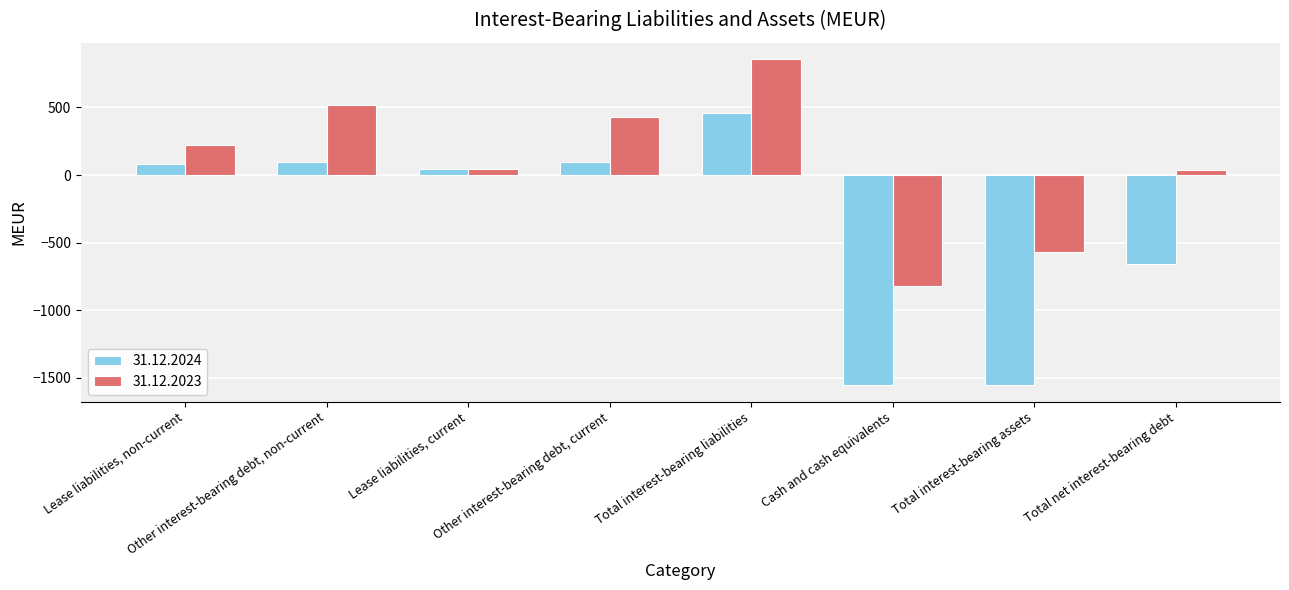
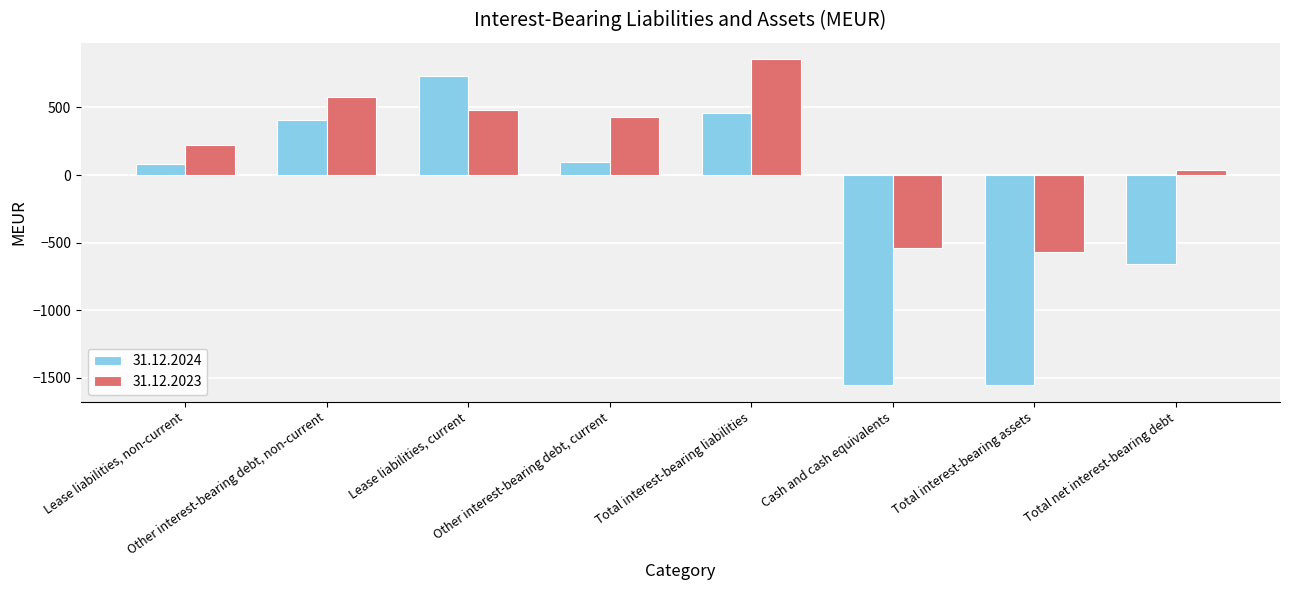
31.12.2024, Other interest-bearing debt, non-current: 100 -> 410
31.12.2023, Other interest-bearing debt, non-current: 520 -> 570
31.12.2024, Lease liabilities, current: 40 -> 730
31.12.2023, Lease liabilities, current: 40 -> 480
31.12.2023, Cash and cash equivalents: -820 -> -540
